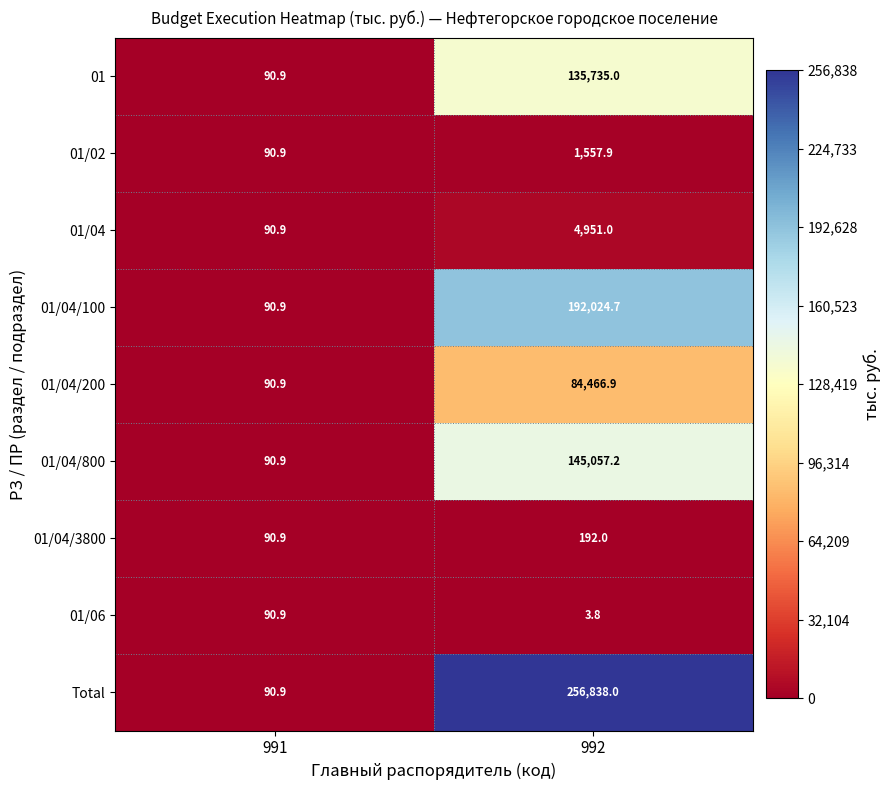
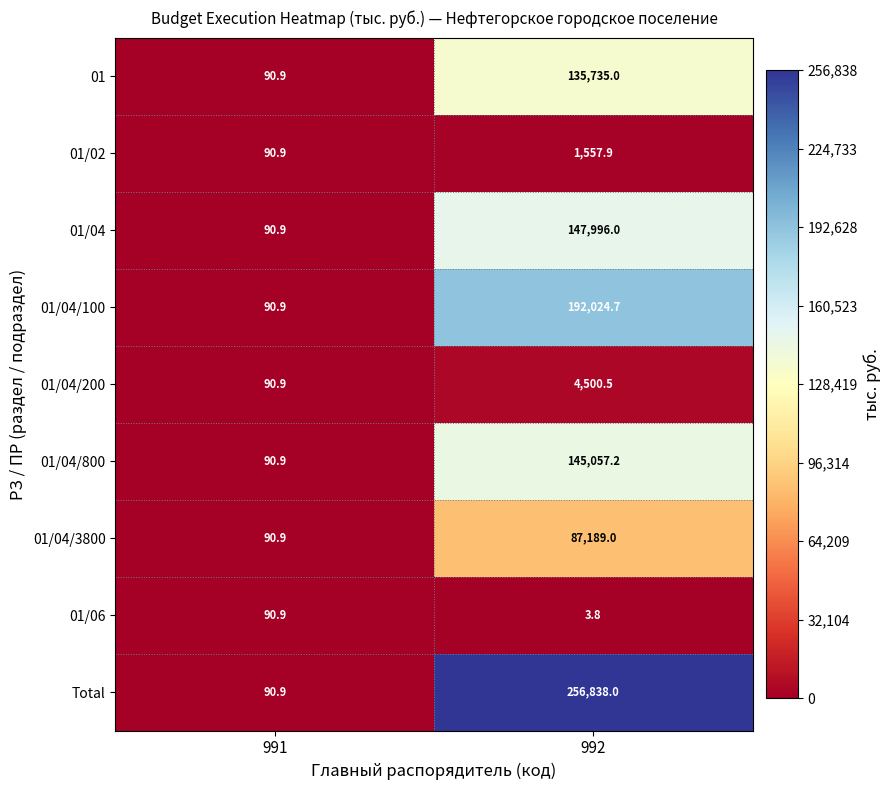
01/04, 992: 4,951.0 -> 147,996.0
01/04/200, 992: 84,466.9 -> 4,500.5
01/04/3800, 992: 192.0 -> 87,189.0
